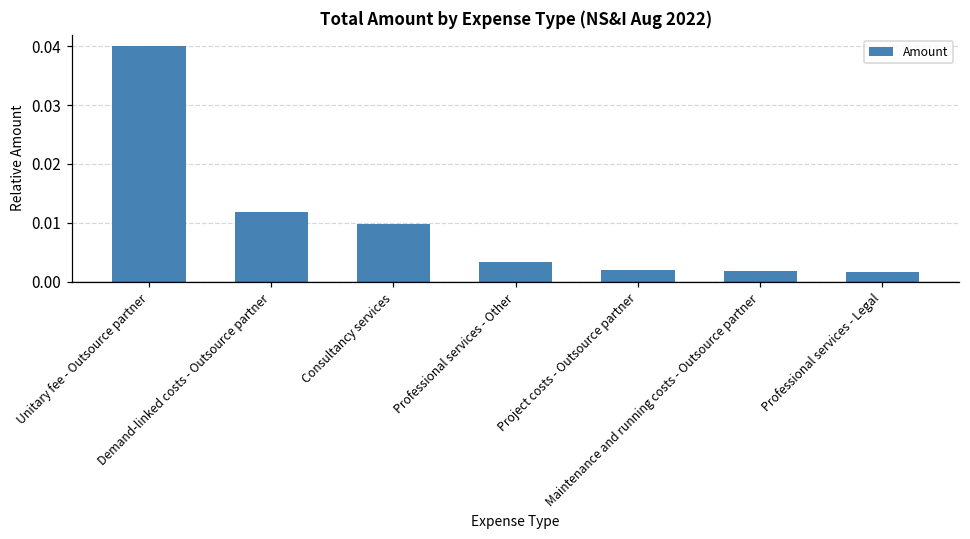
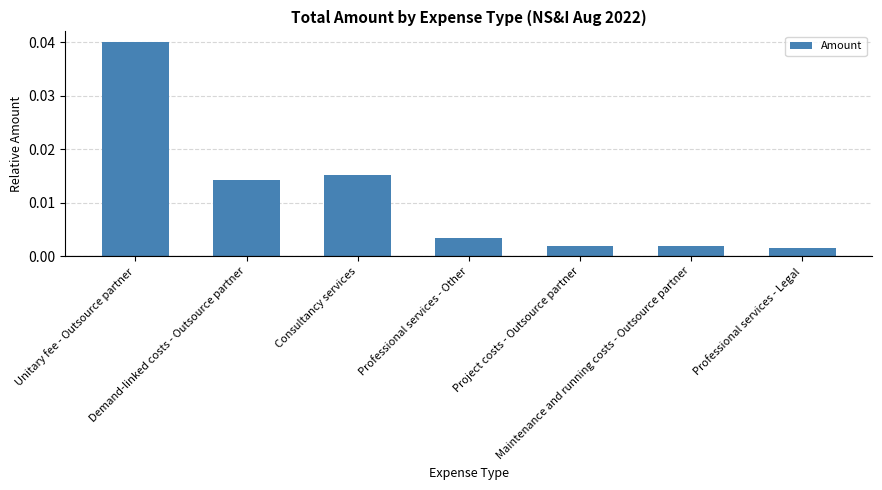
Demand-linked costs - Outsource partner: 0.012 -> 0.014
Consultancy services: 0.010 -> 0.015
